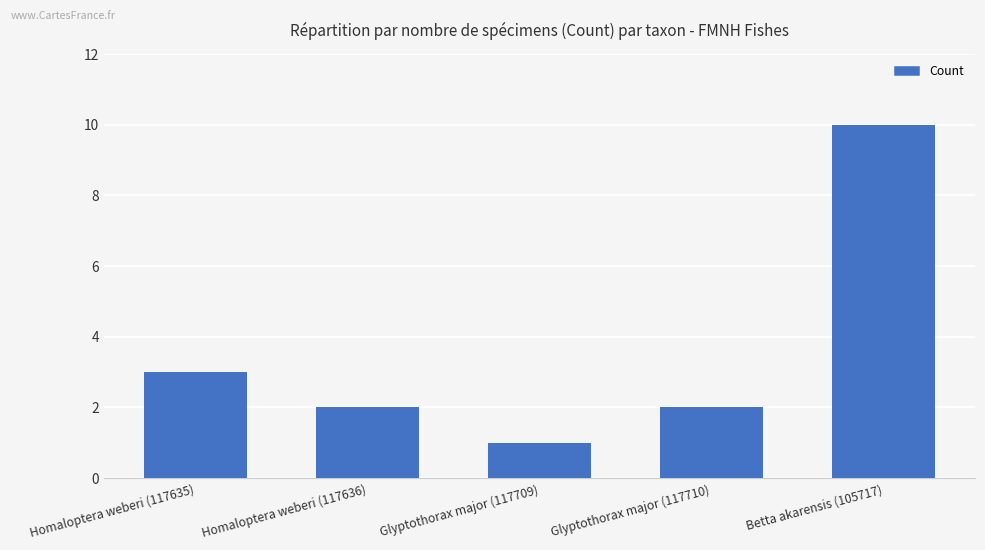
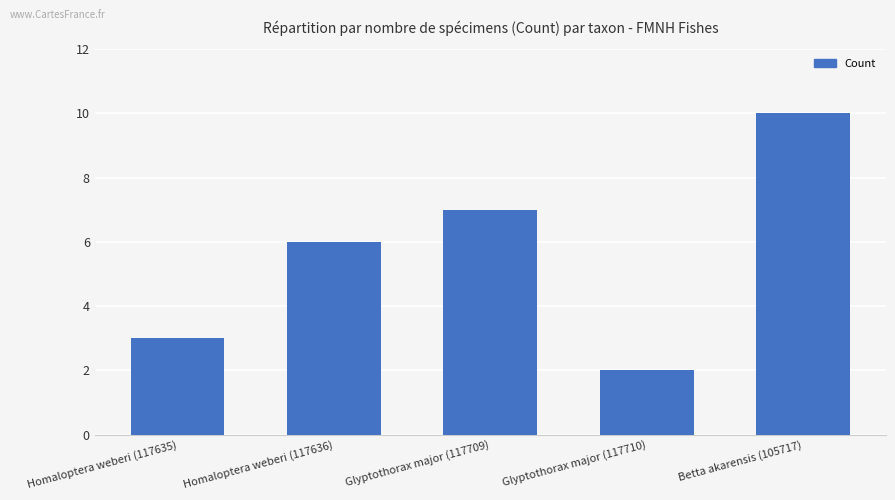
Homaloptera weberi (117636): 2 -> 6
Glyptothorax major (117709): 1 -> 7
